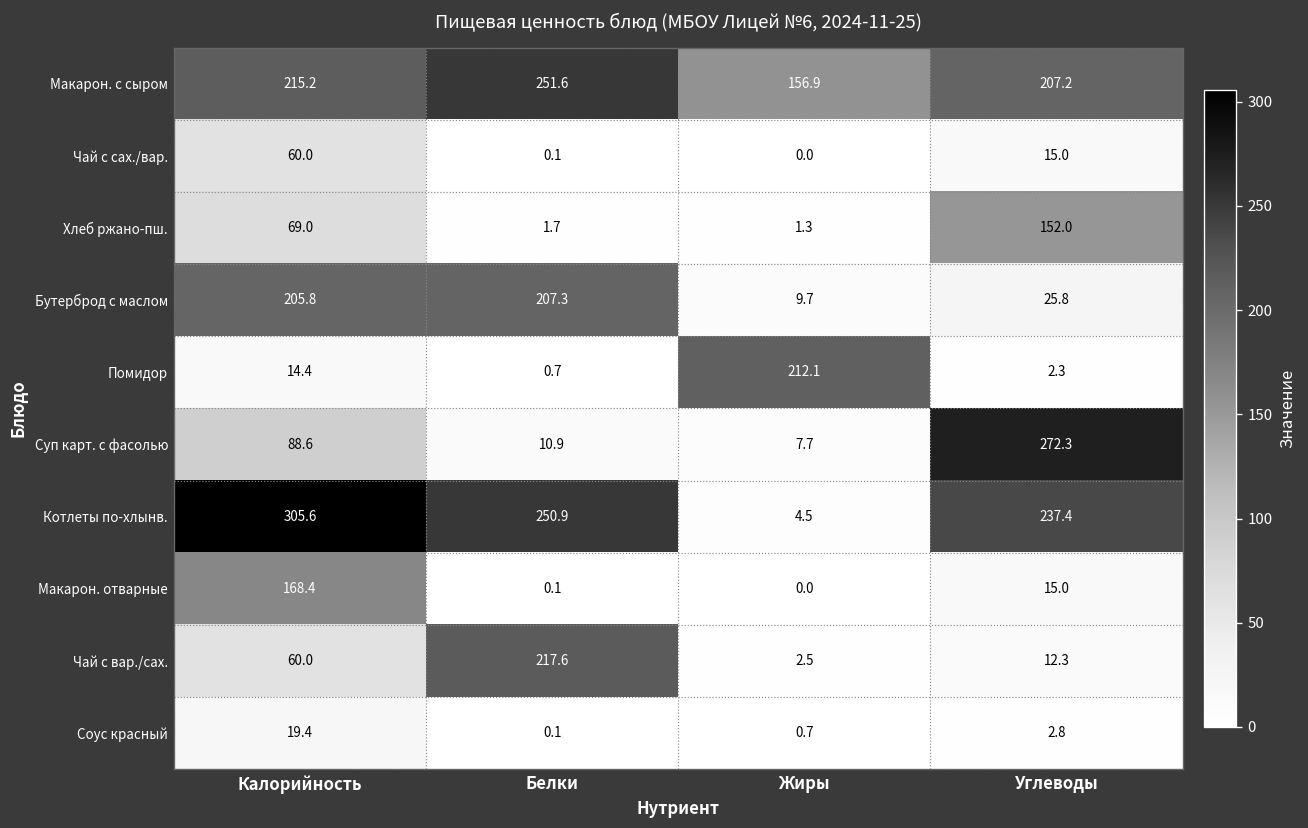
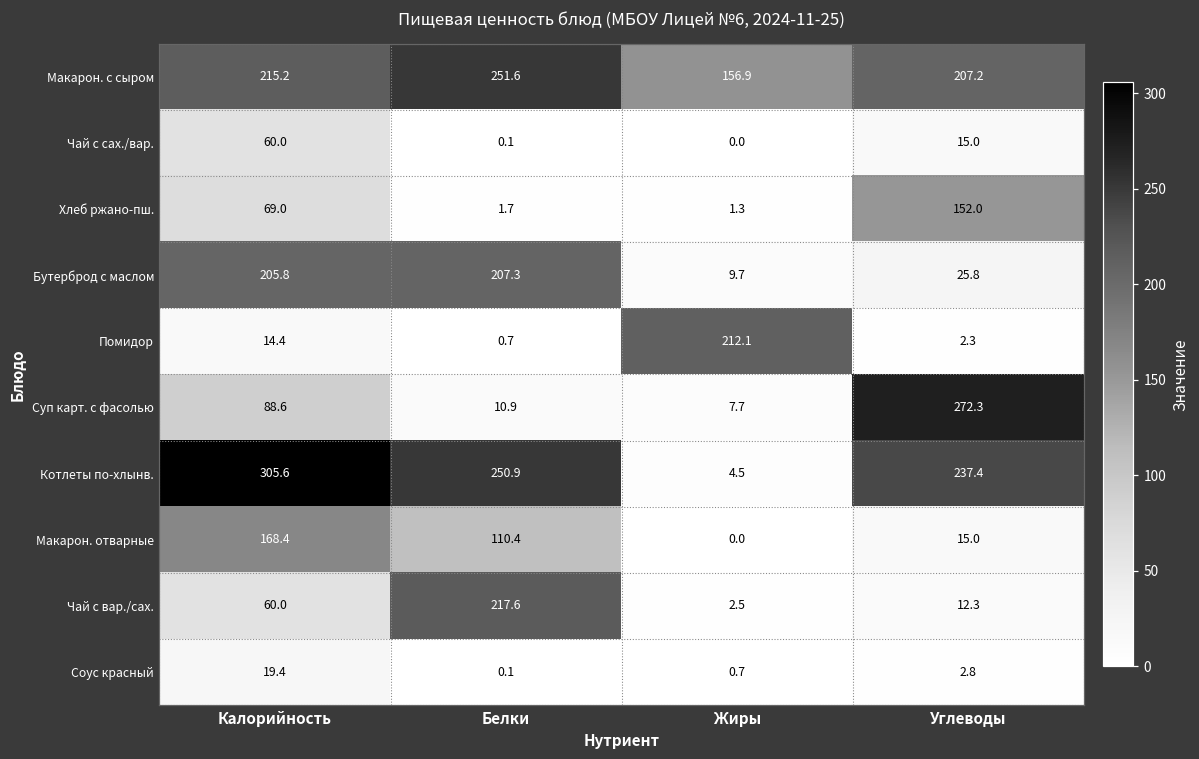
Макарон. отварные, Белки: 0.1 -> 110.4
